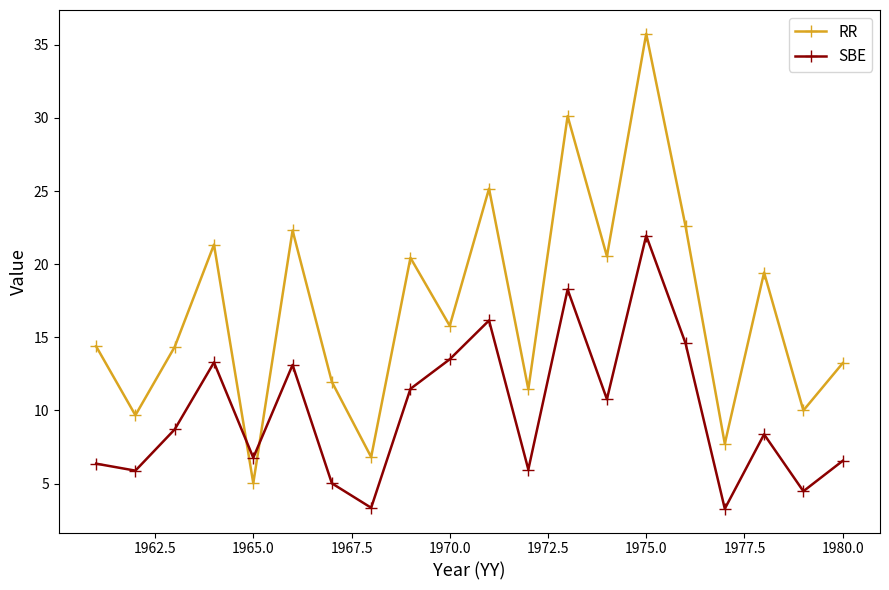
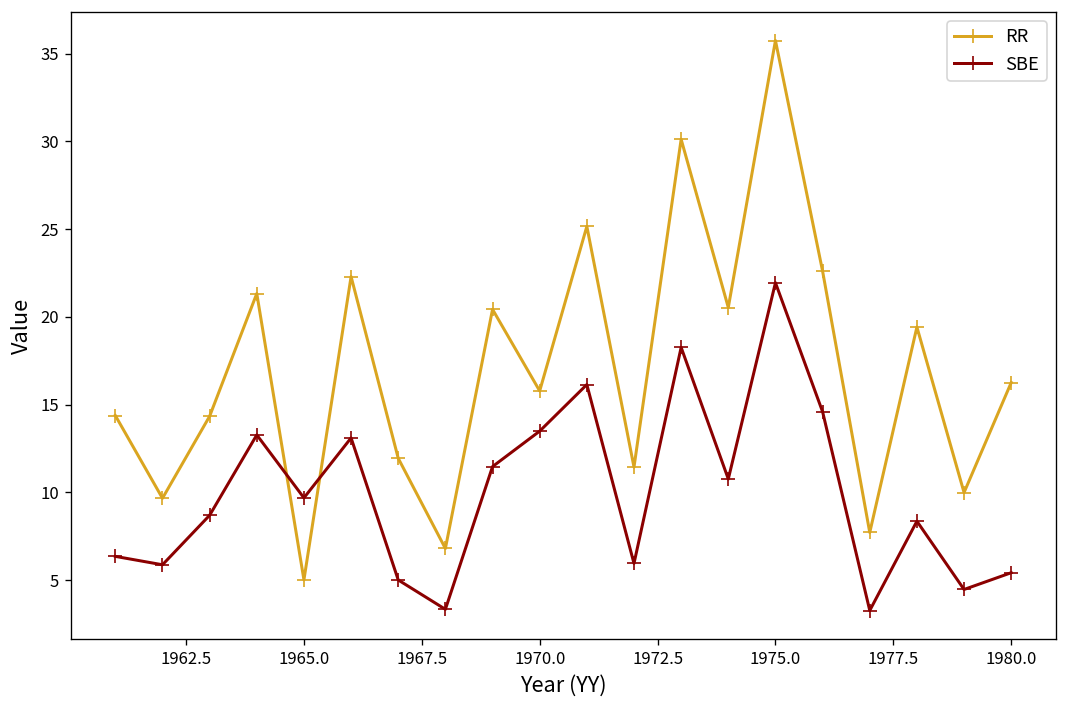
SBE, 1965.0: 6.8 -> 9.7
RR, 1980.0: 13.2 -> 16.3
SBE, 1980.0: 6.6 -> 5.4
